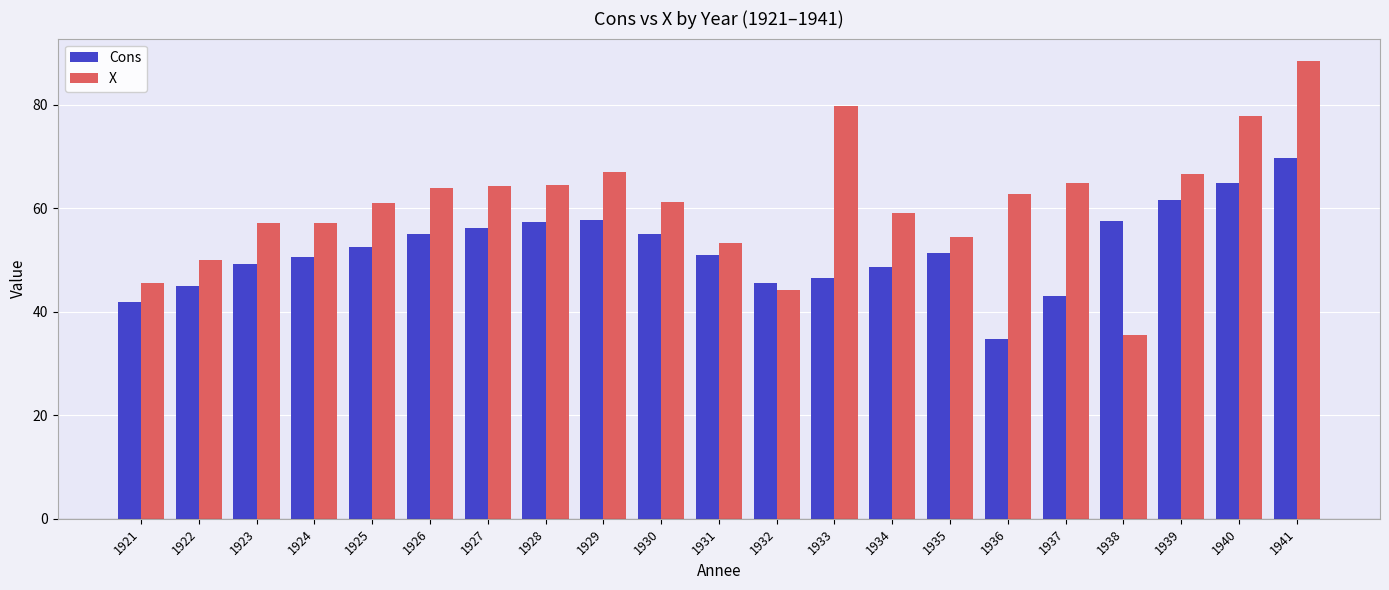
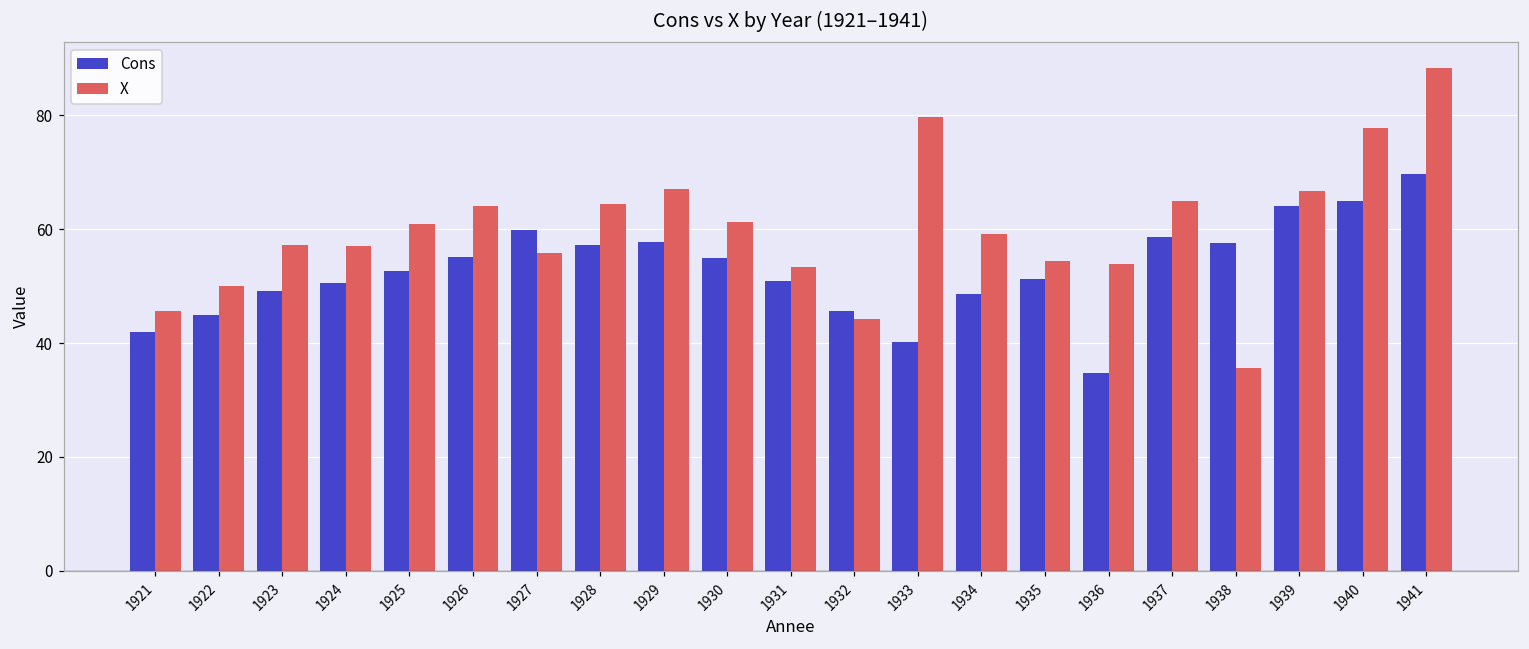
Cons, 1927: 56 -> 60
X, 1927: 64 -> 56
Cons, 1933: 47 -> 40
X, 1936: 63 -> 54
Cons, 1937: 43 -> 59
Cons, 1939: 62 -> 64
